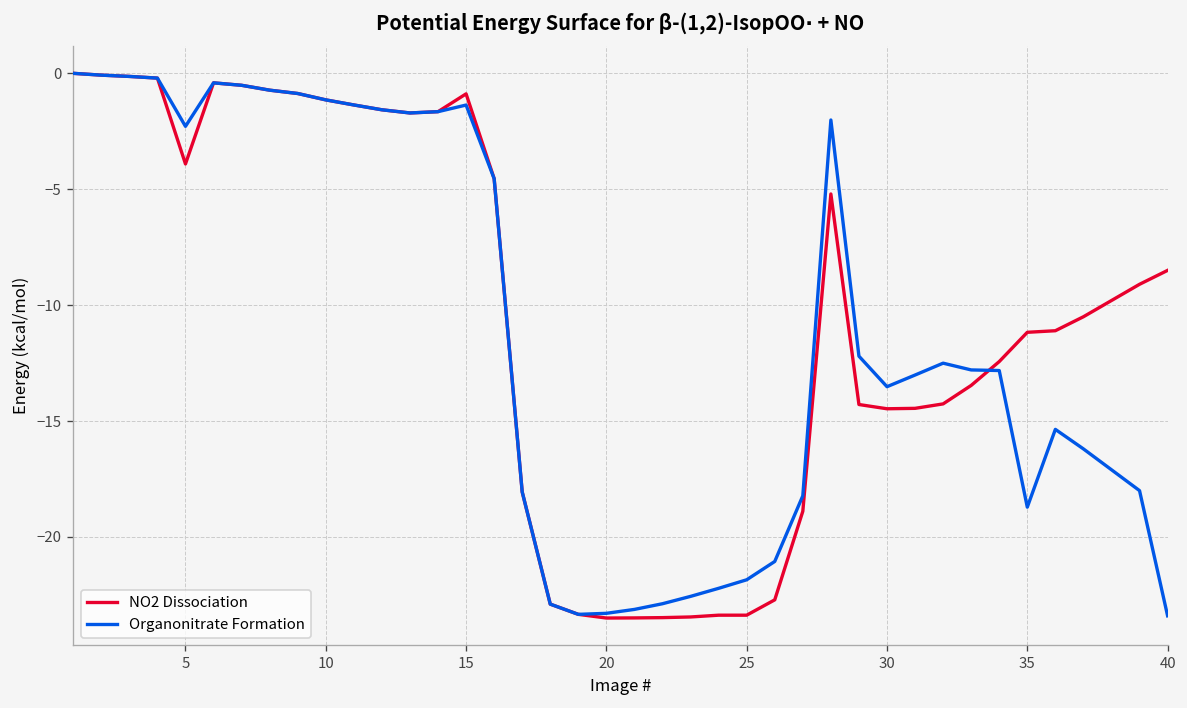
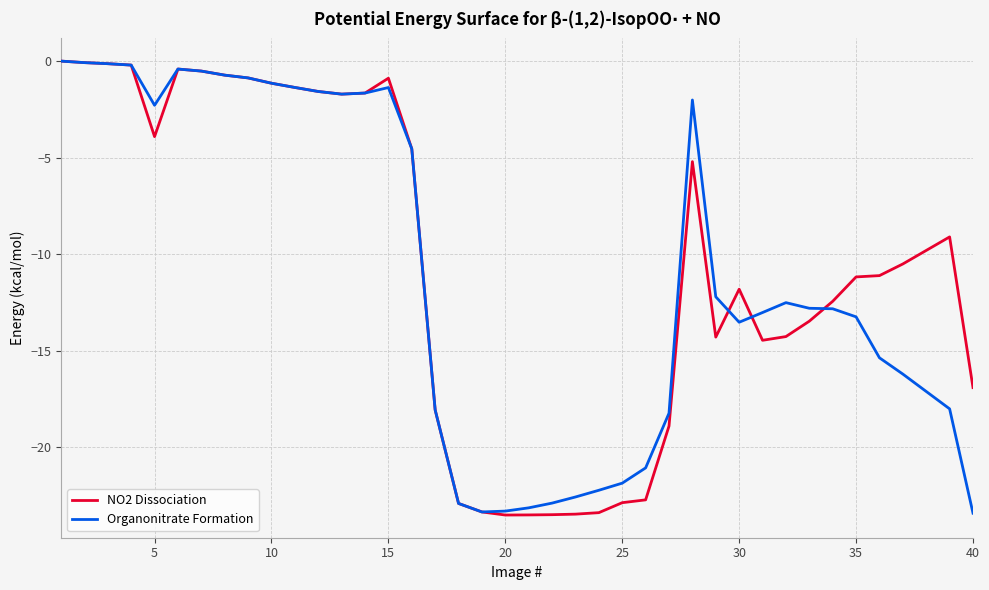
NO2 Dissociation, 25: -23.4 -> -22.9
NO2 Dissociation, 30: -14.5 -> -11.8
Organonitrate Formation, 35: -18.7 -> -13.2
NO2 Dissociation, 40: -8.5 -> -16.9
